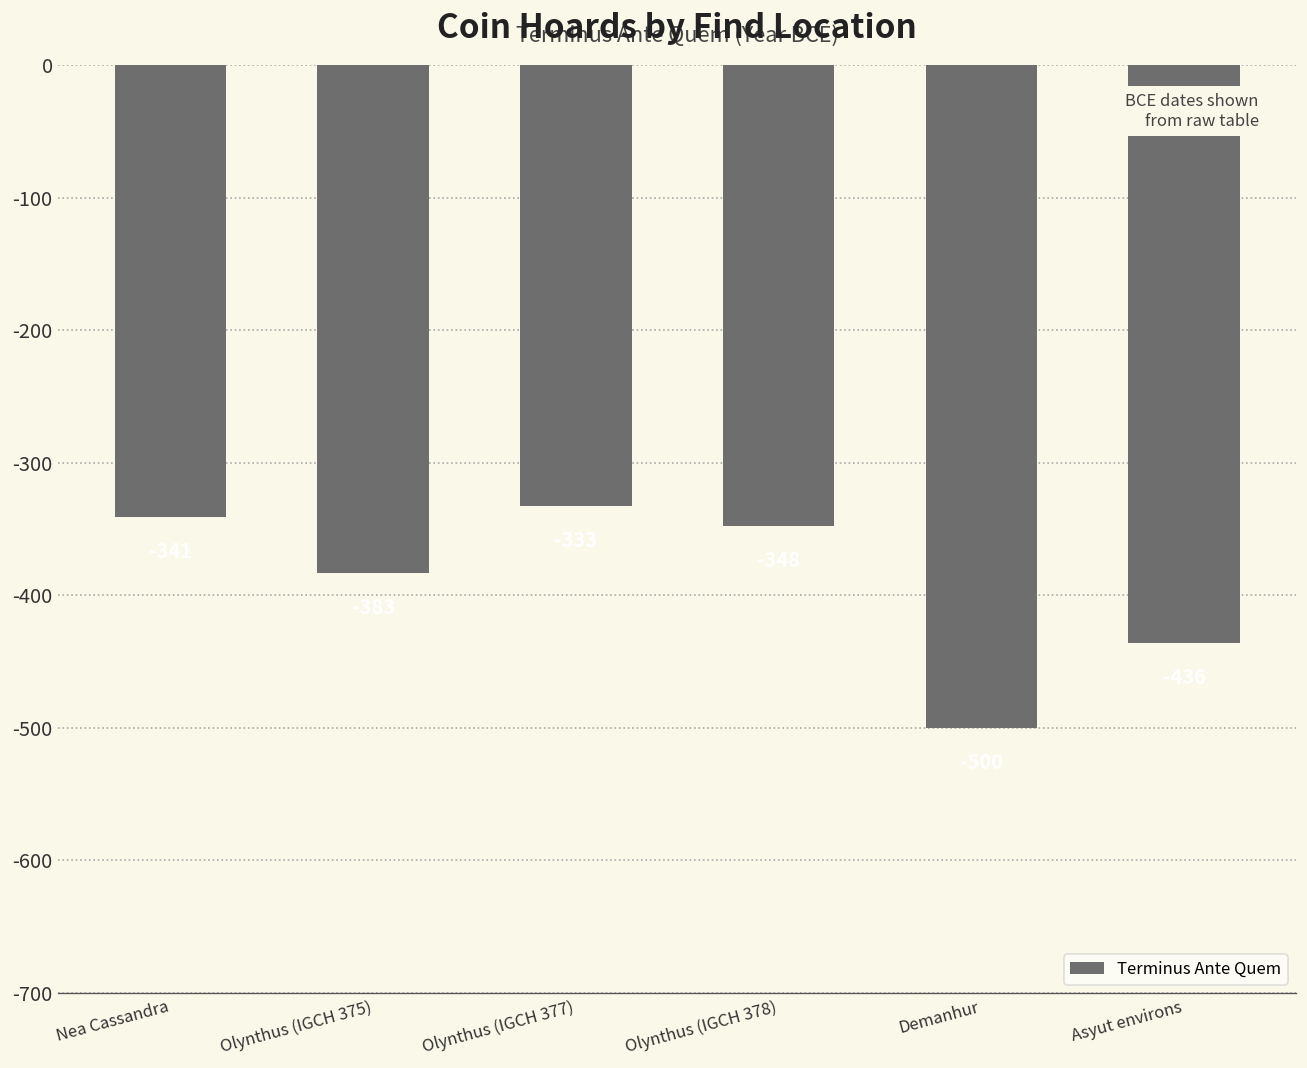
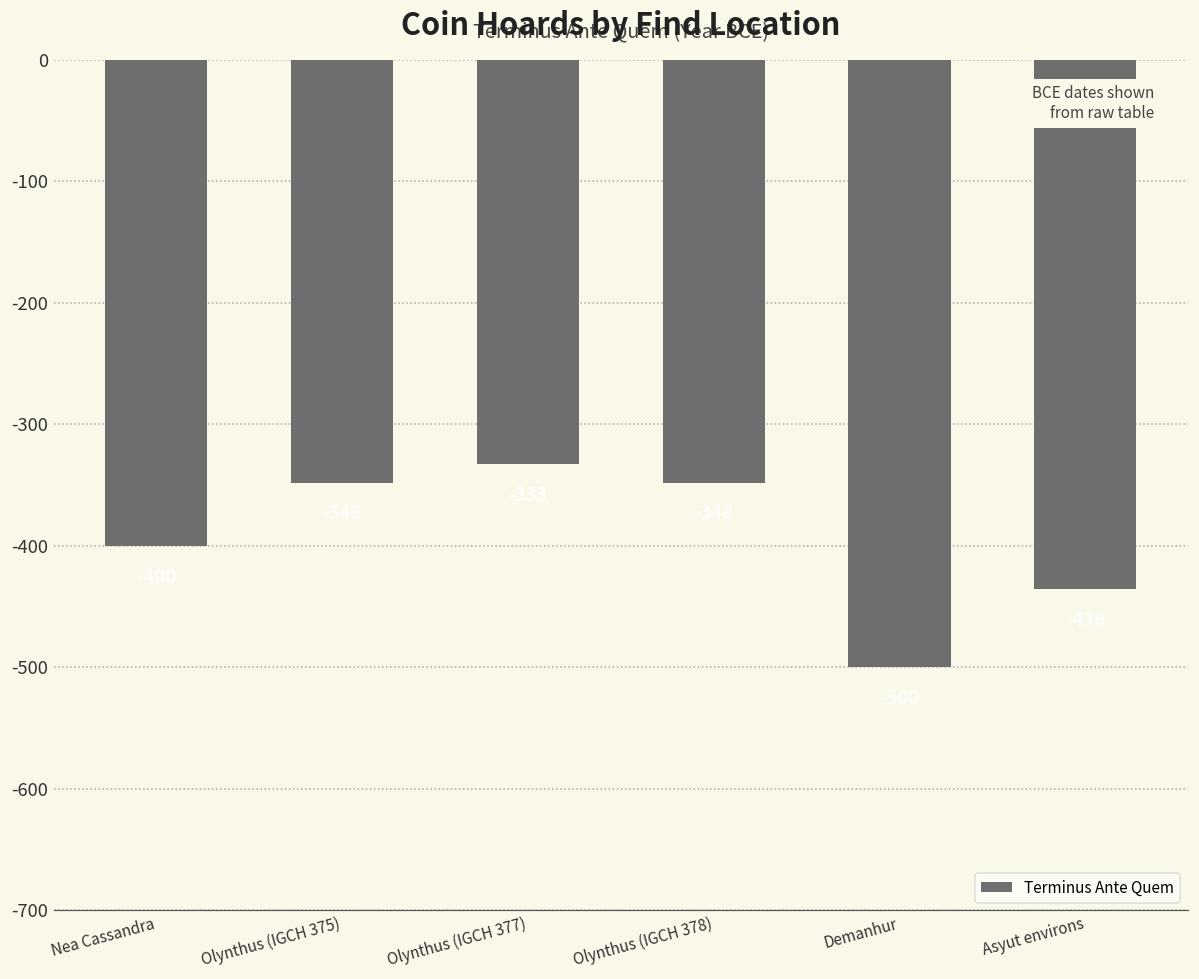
Nea Cassandra: -341 -> -400
Olynthus (IGCH 375): -383 -> -348
